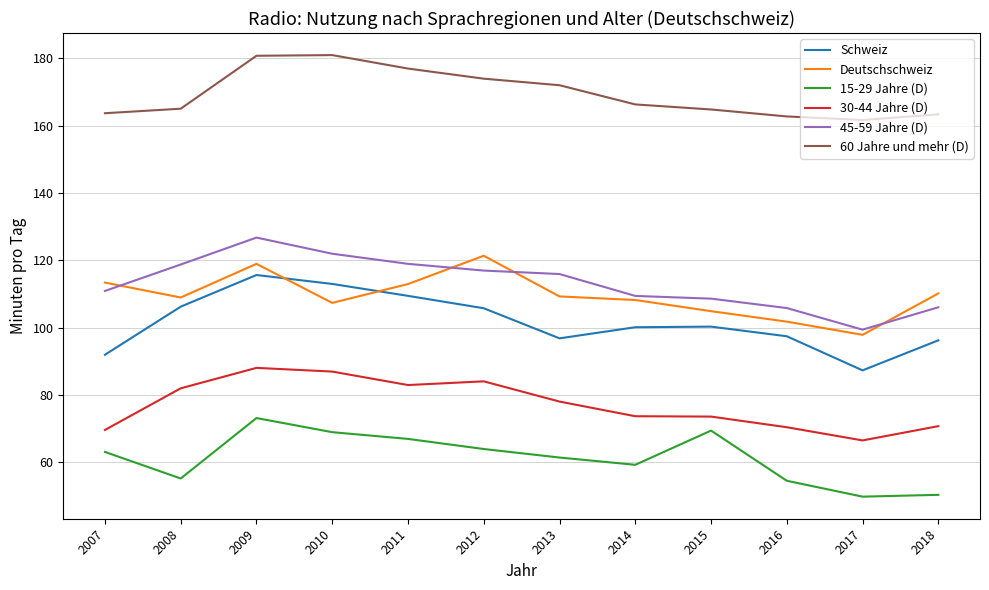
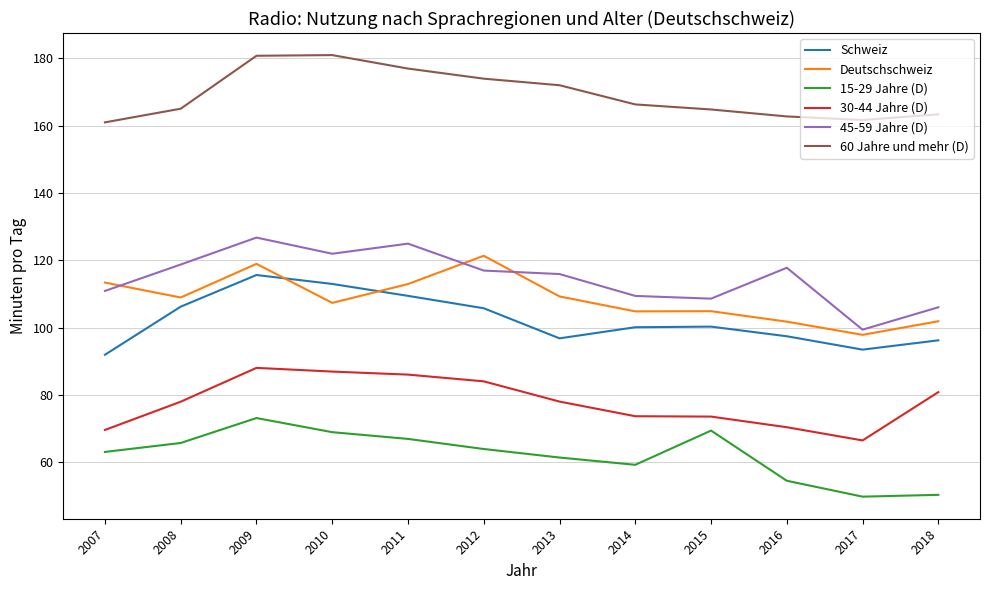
60 Jahre und mehr (D), 2007: 164 -> 161
15-29 Jahre (D), 2008: 55 -> 66
30-44 Jahre (D), 2008: 82 -> 78
30-44 Jahre (D), 2011: 83 -> 86
45-59 Jahre (D), 2011: 119 -> 125
Deutschschweiz, 2014: 108 -> 105
45-59 Jahre (D), 2016: 106 -> 118
Schweiz, 2017: 87 -> 94
Deutschschweiz, 2018: 110 -> 102
30-44 Jahre (D), 2018: 71 -> 81
